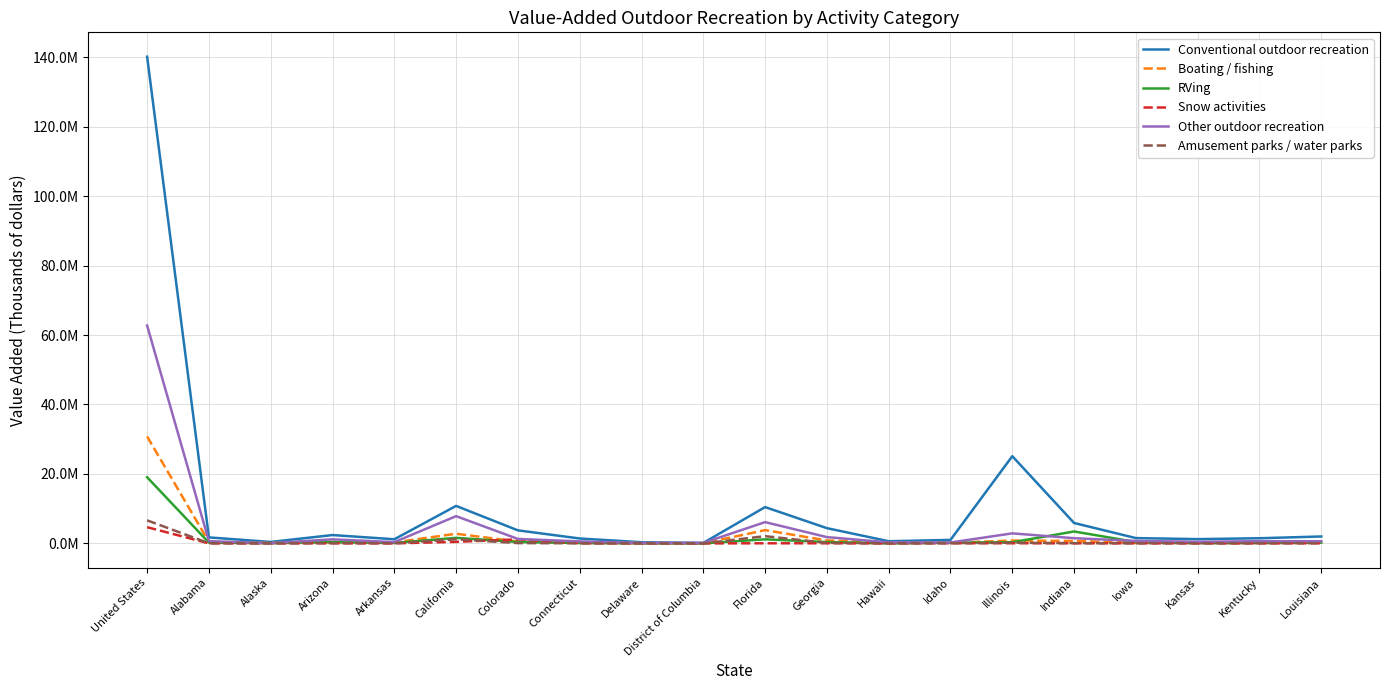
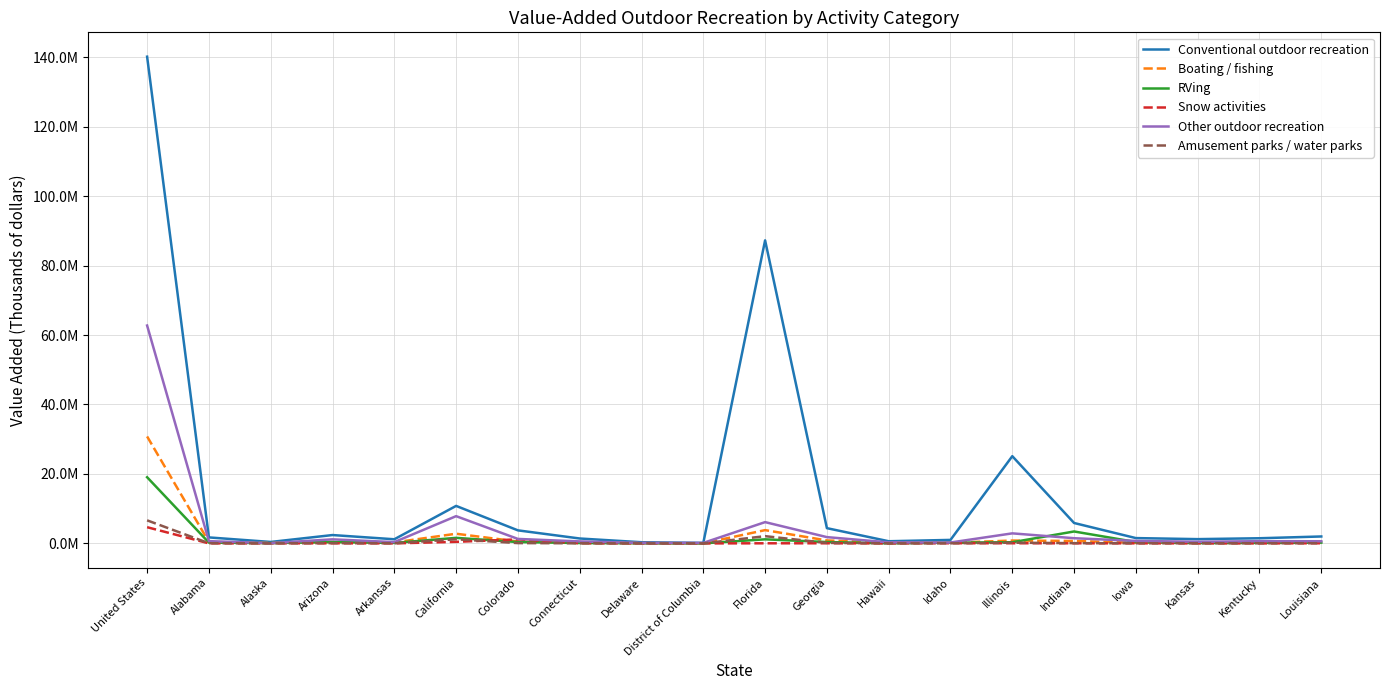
Conventional outdoor recreation, Florida: 10000000 -> 87000000
